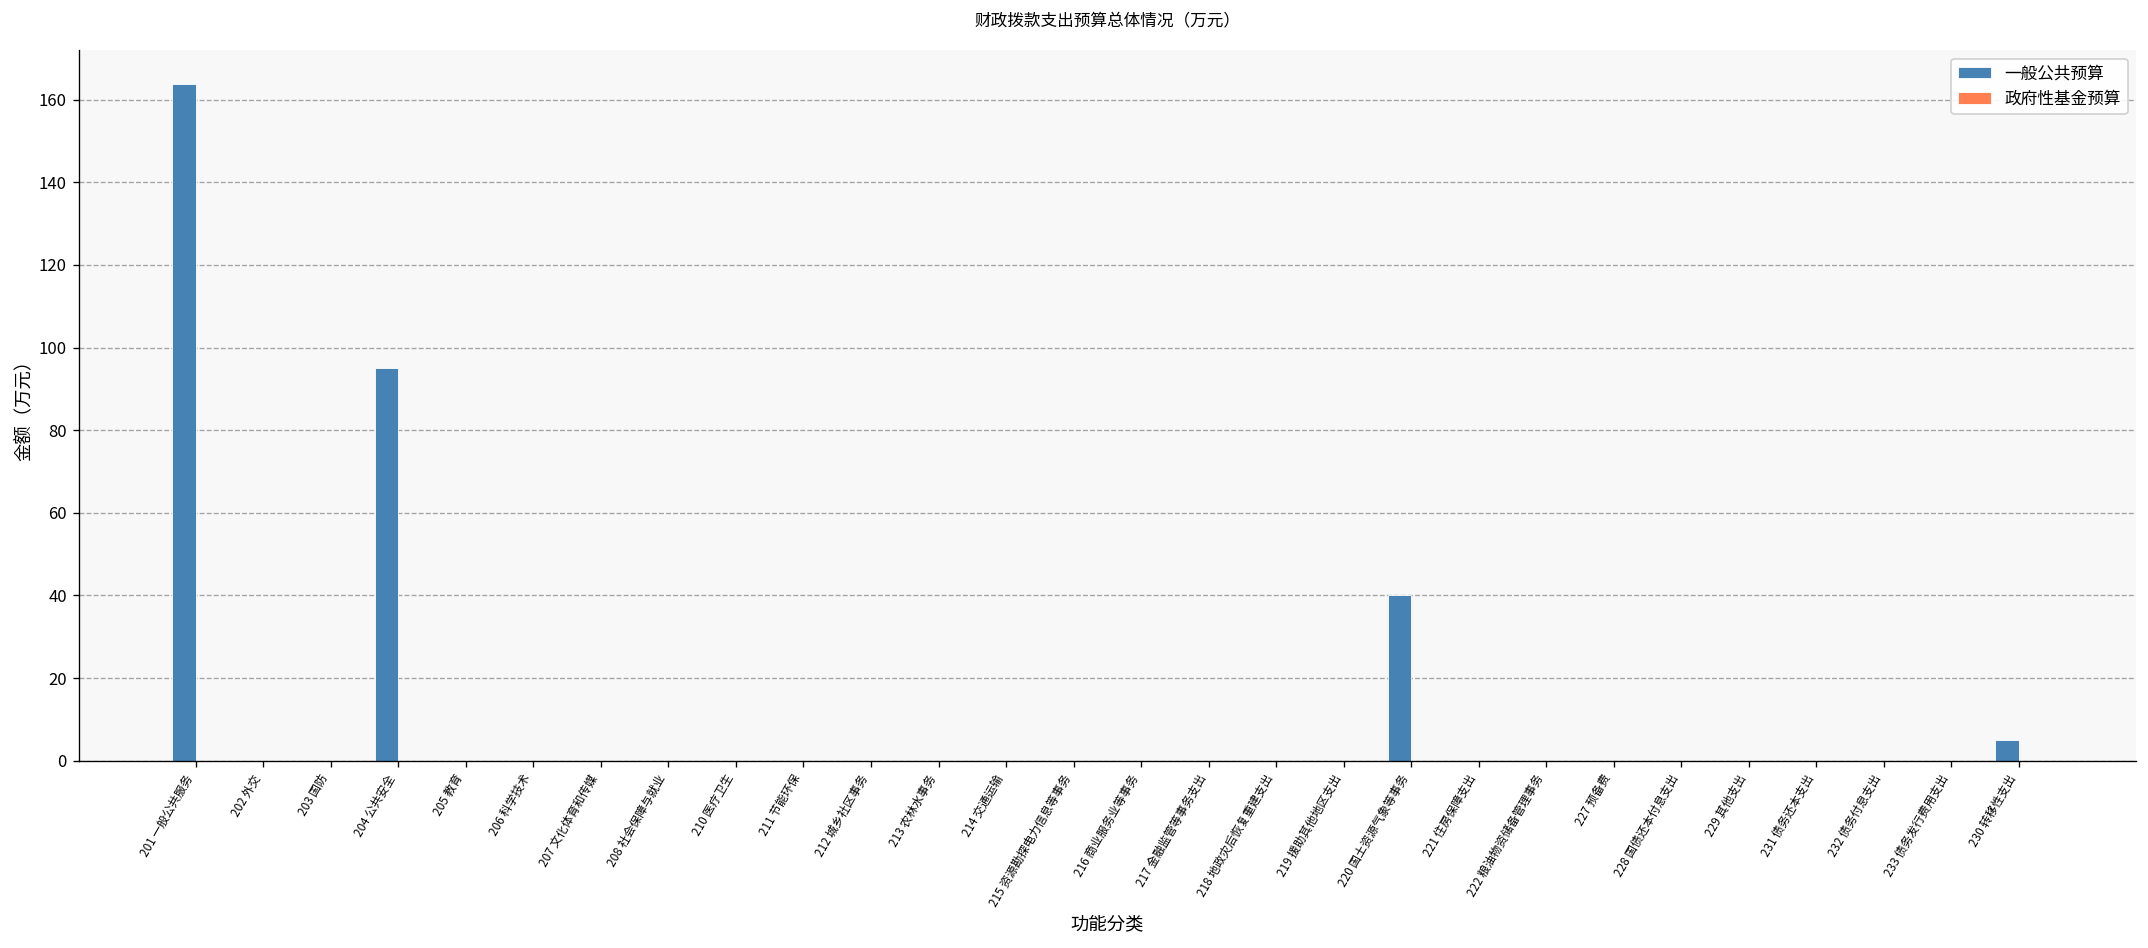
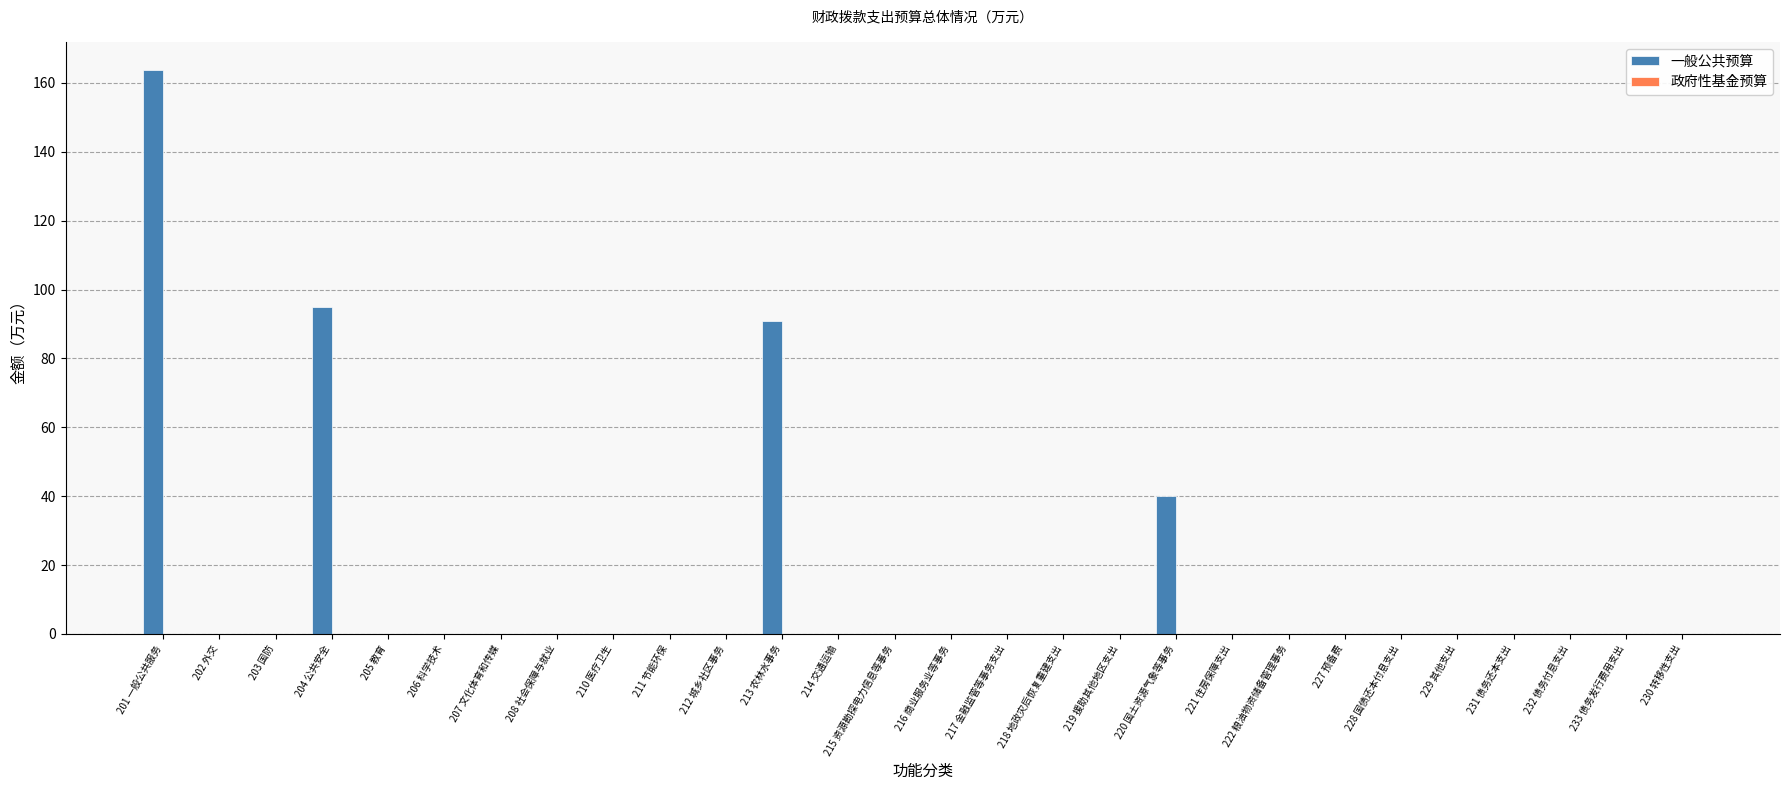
一般公共预算, 213 农林水事务: 0 -> 91
一般公共预算, 230 转移性支出: 5 -> 0
